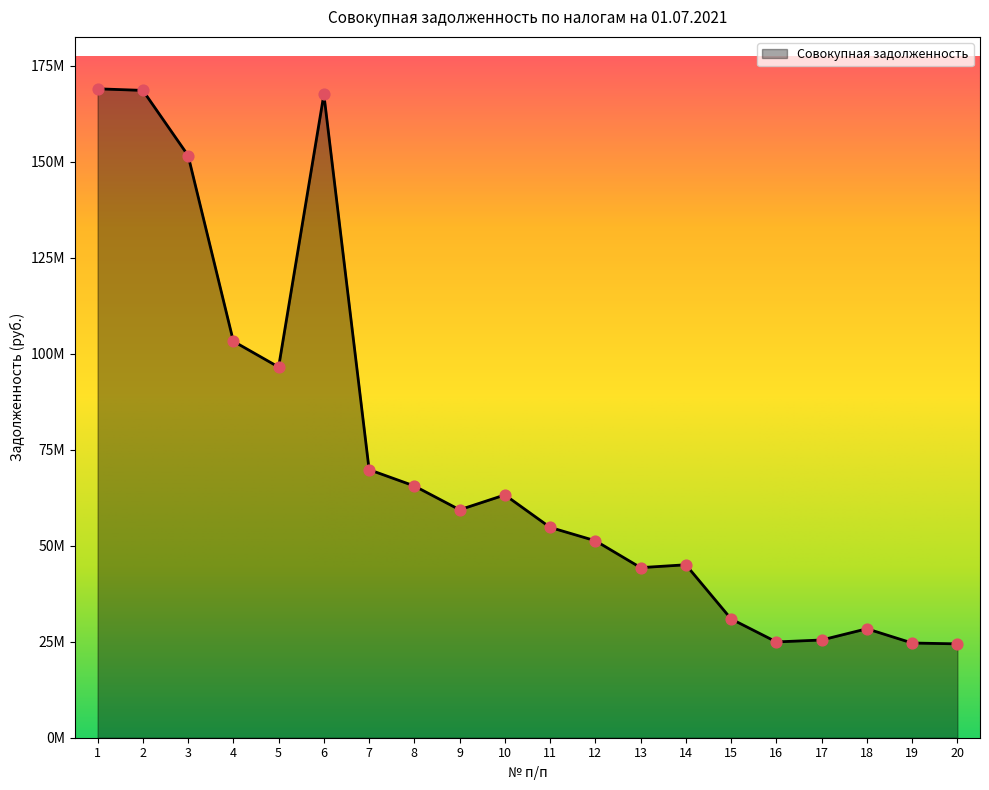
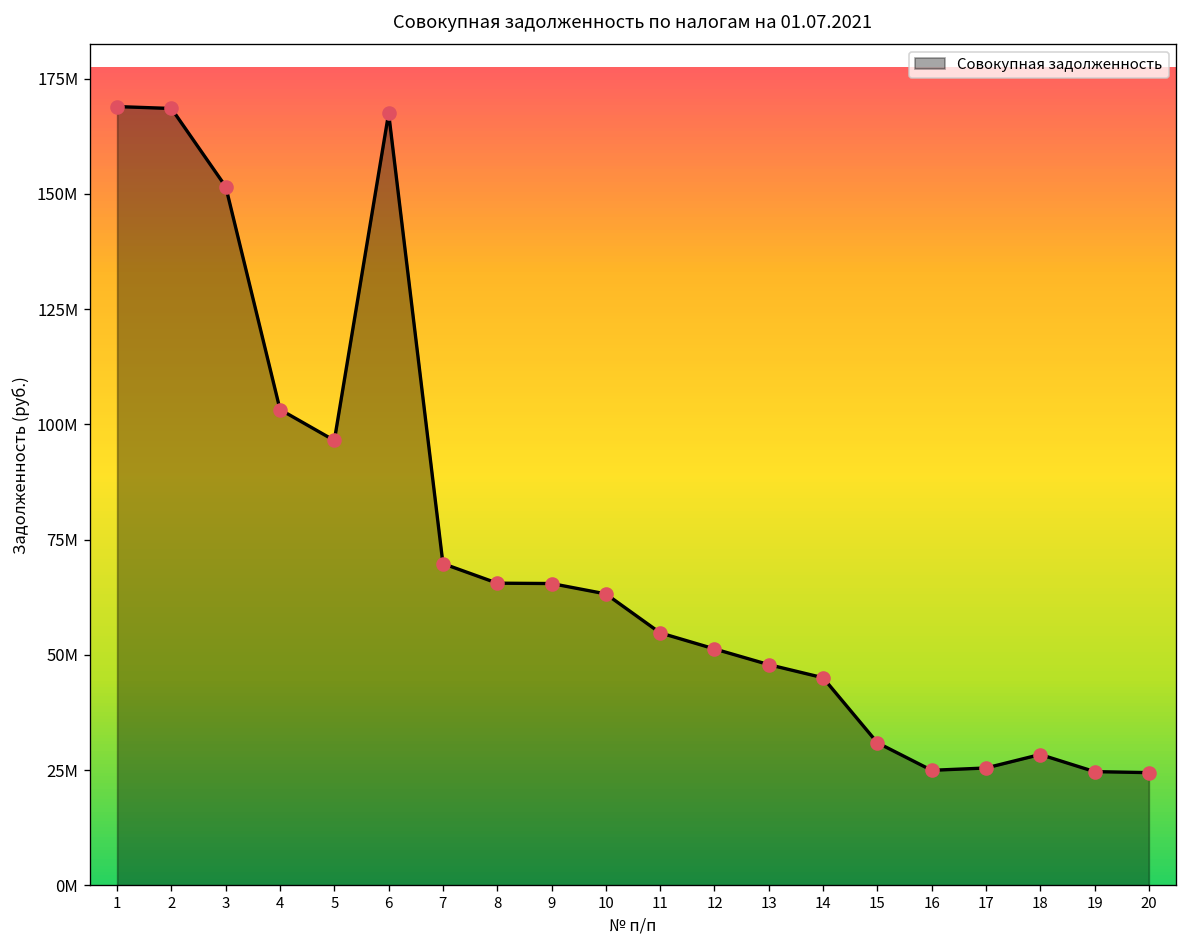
9: 59000000 -> 65000000
13: 44000000 -> 48000000
